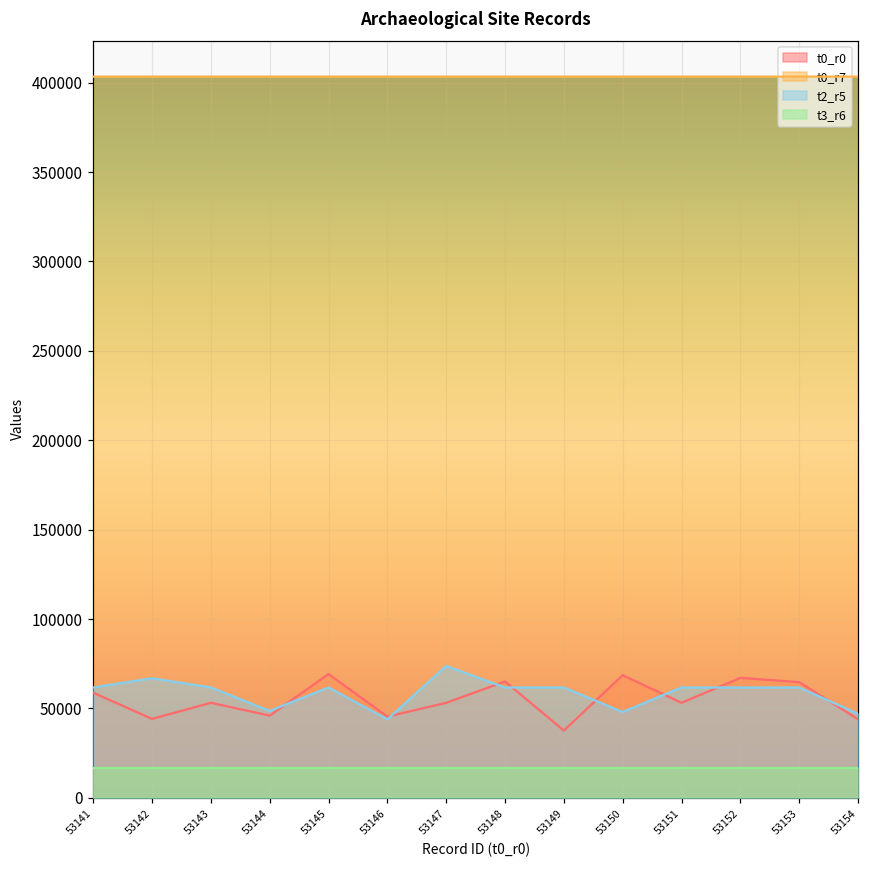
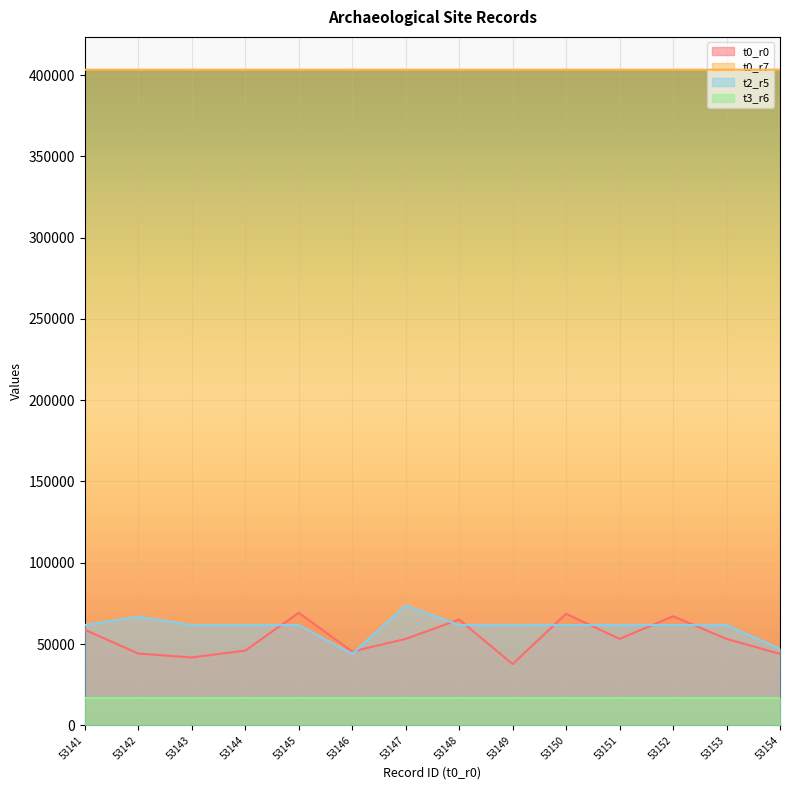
t0_r0, 53143: 53000 -> 42000
t2_r5, 53144: 49000 -> 62000
t2_r5, 53150: 48000 -> 62000
t0_r0, 53153: 65000 -> 53000
